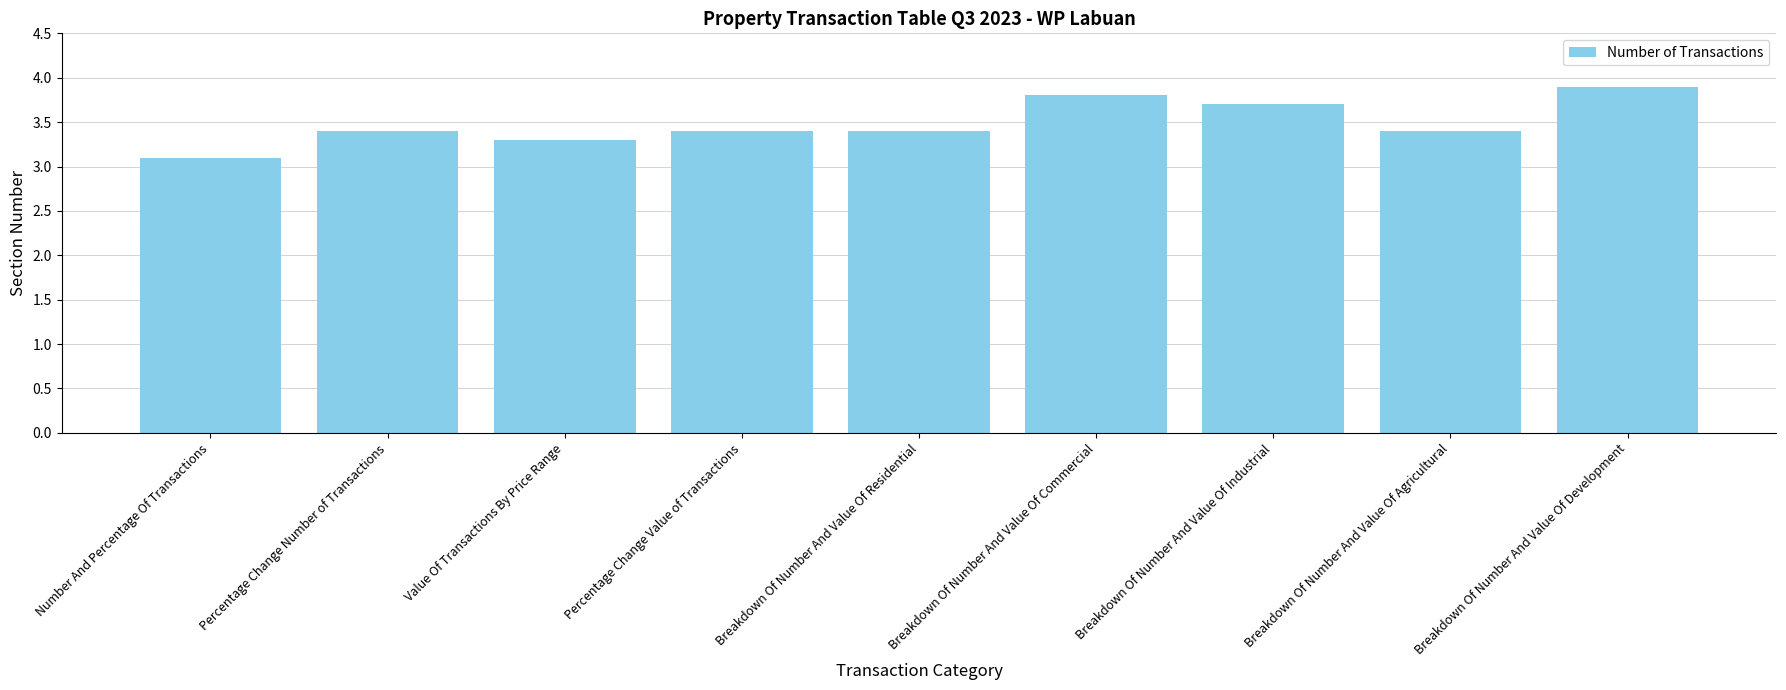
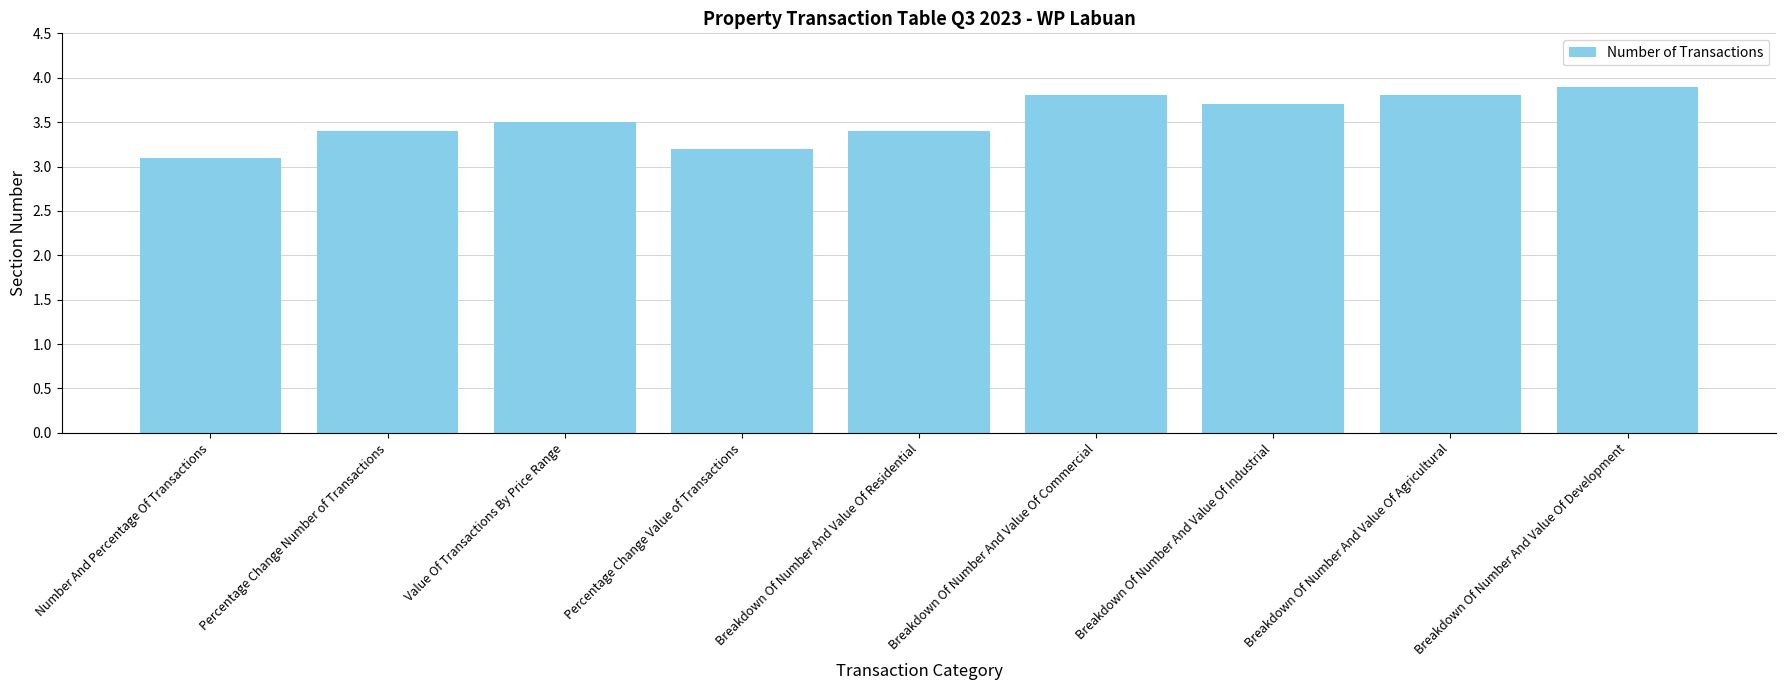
Value Of Transactions By Price Range: 3.3 -> 3.5
Percentage Change Value of Transactions: 3.4 -> 3.2
Breakdown Of Number And Value Of Agricultural: 3.4 -> 3.8
